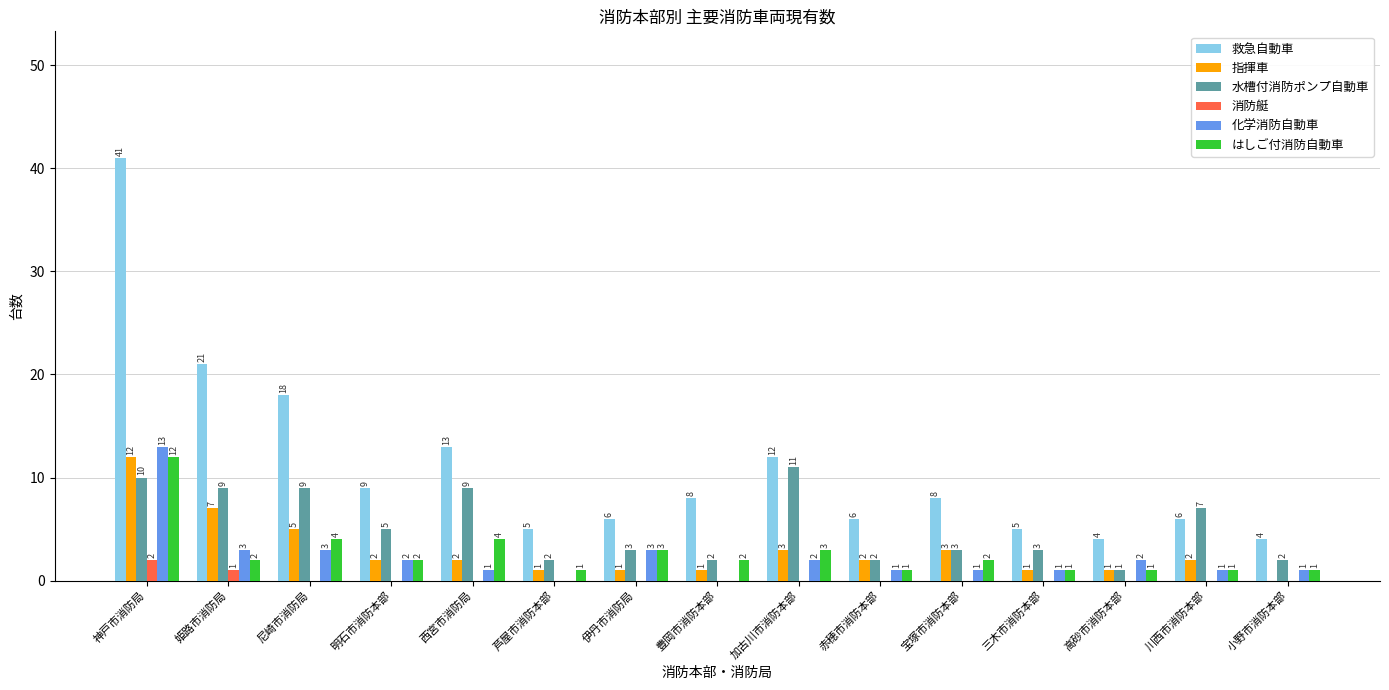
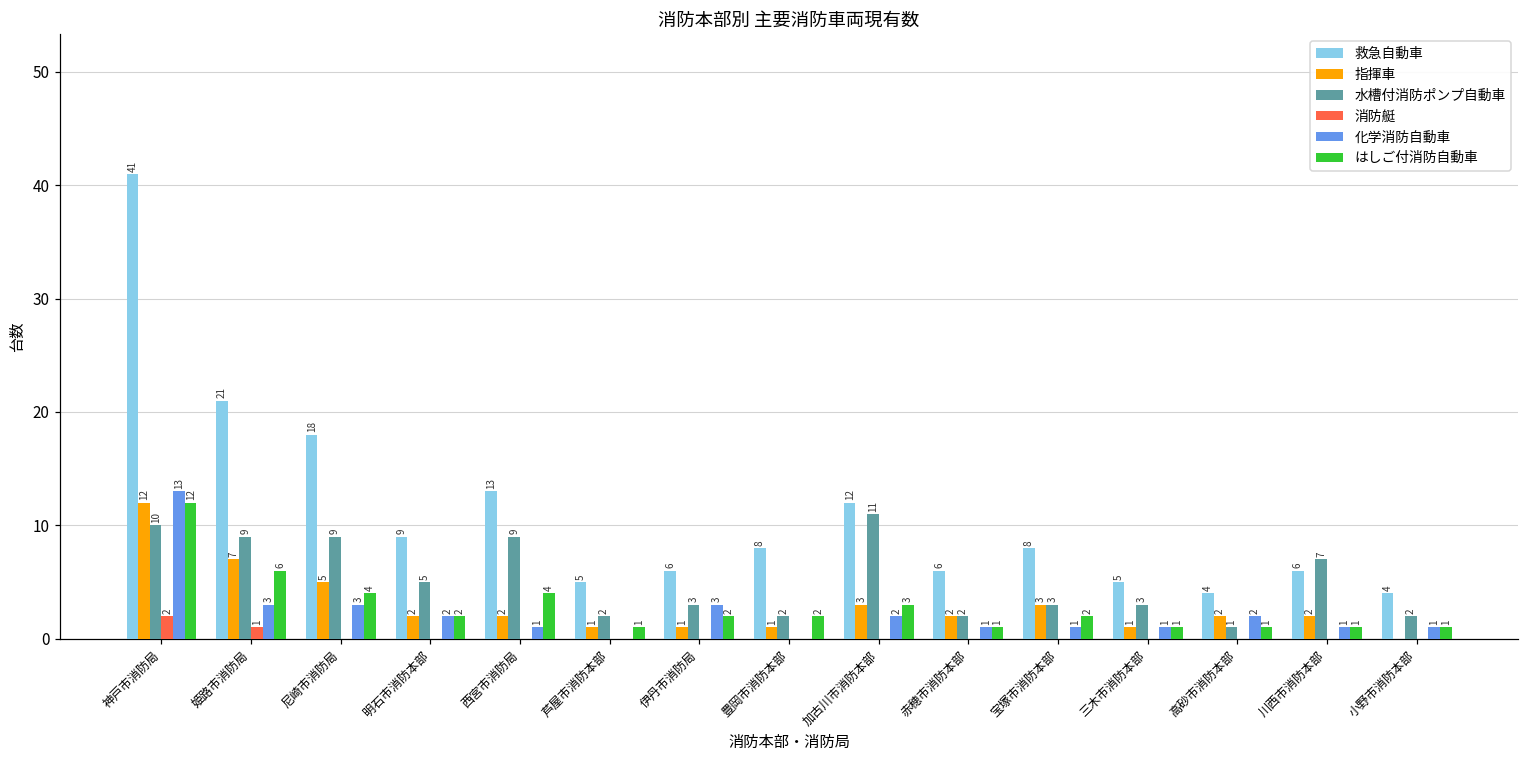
はしご付消防自動車, 姫路市消防局: 2 -> 6
はしご付消防自動車, 伊丹市消防局: 3 -> 2
指揮車, 高砂市消防本部: 1 -> 2
